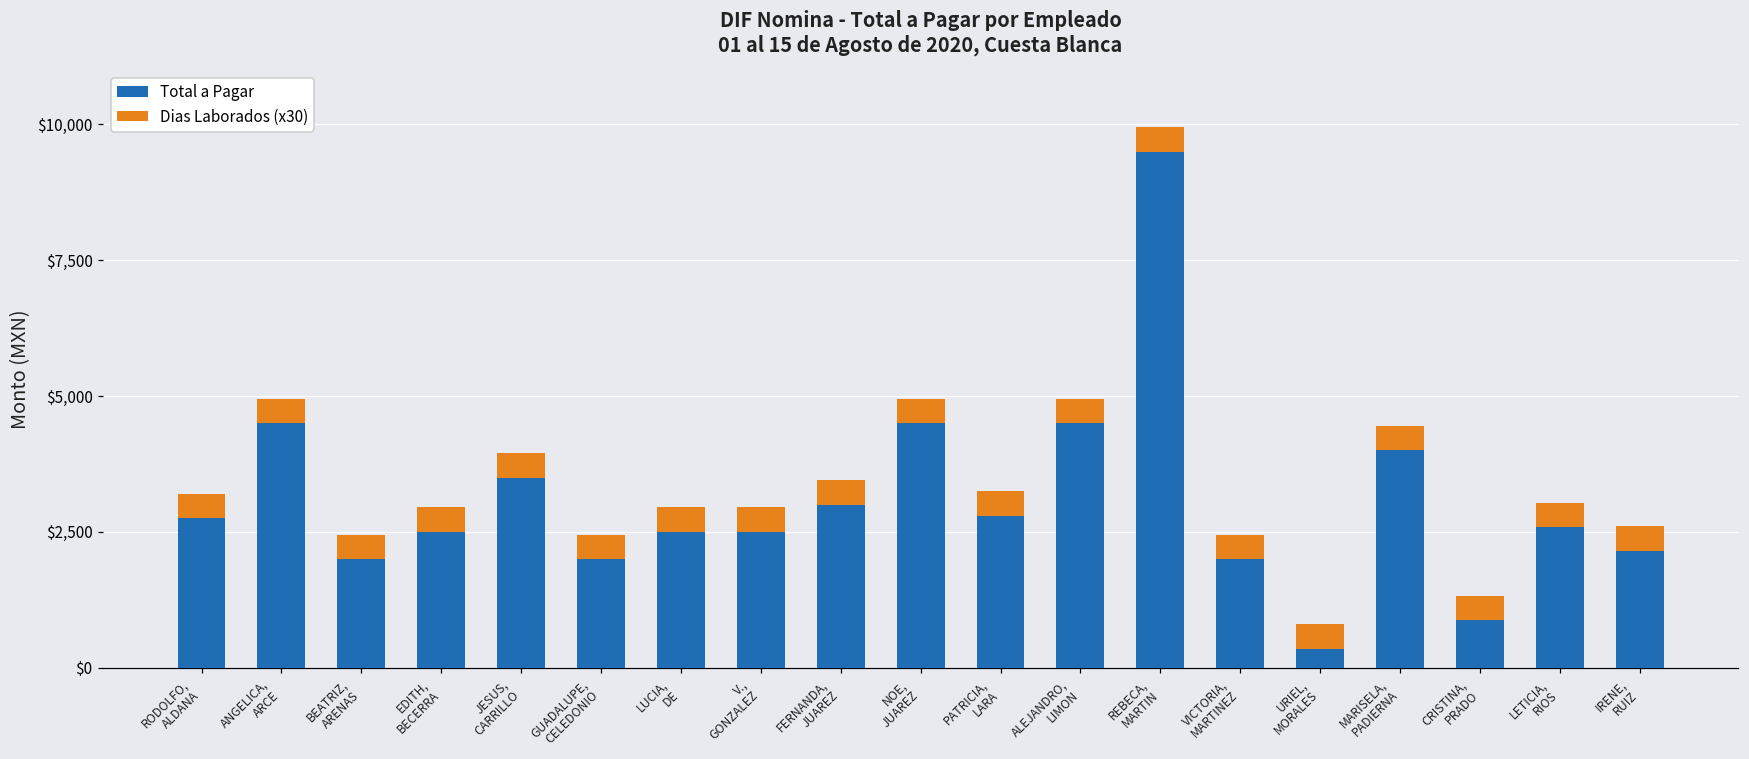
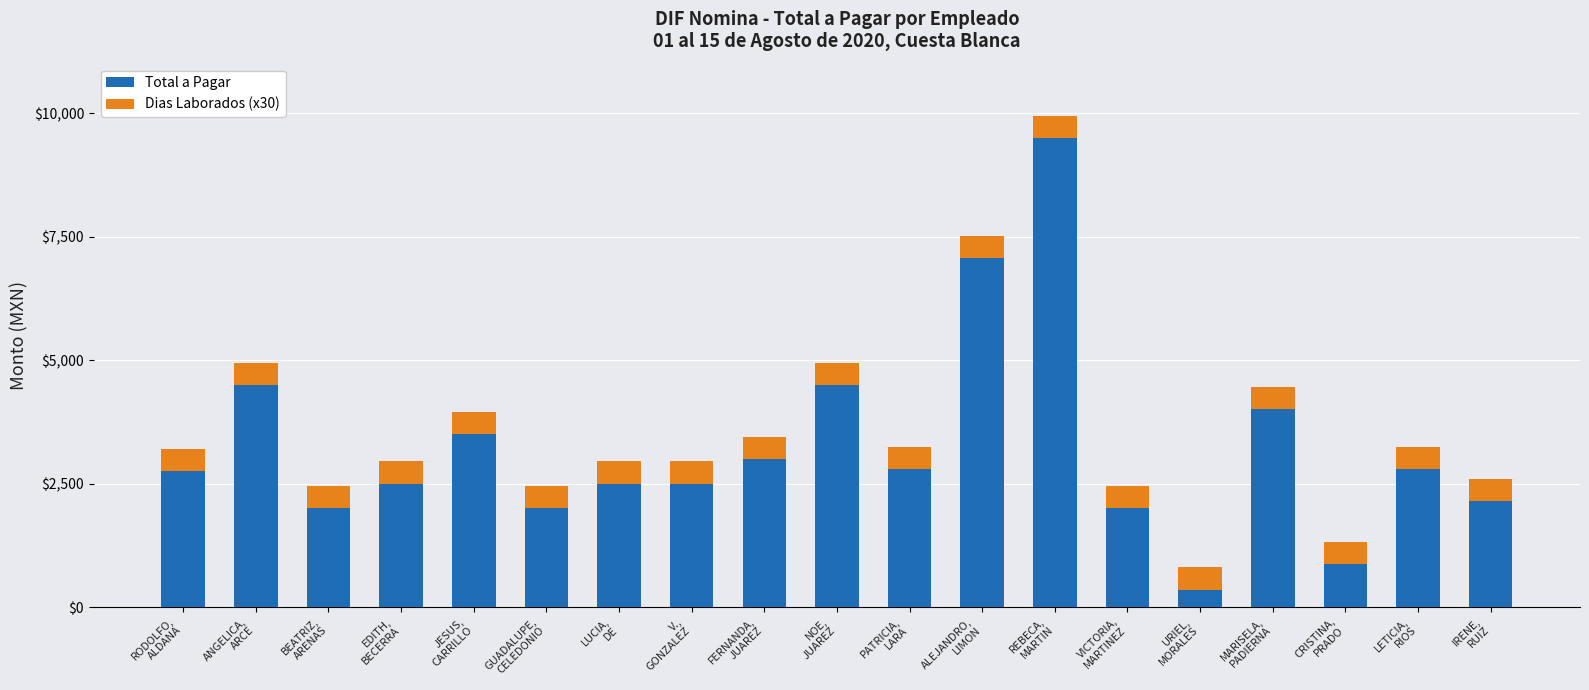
Total a Pagar, ALEJANDRO, LIMON: $4,500 -> $7,100
Total a Pagar, LETICIA, RIOS: $2,600 -> $2,800
